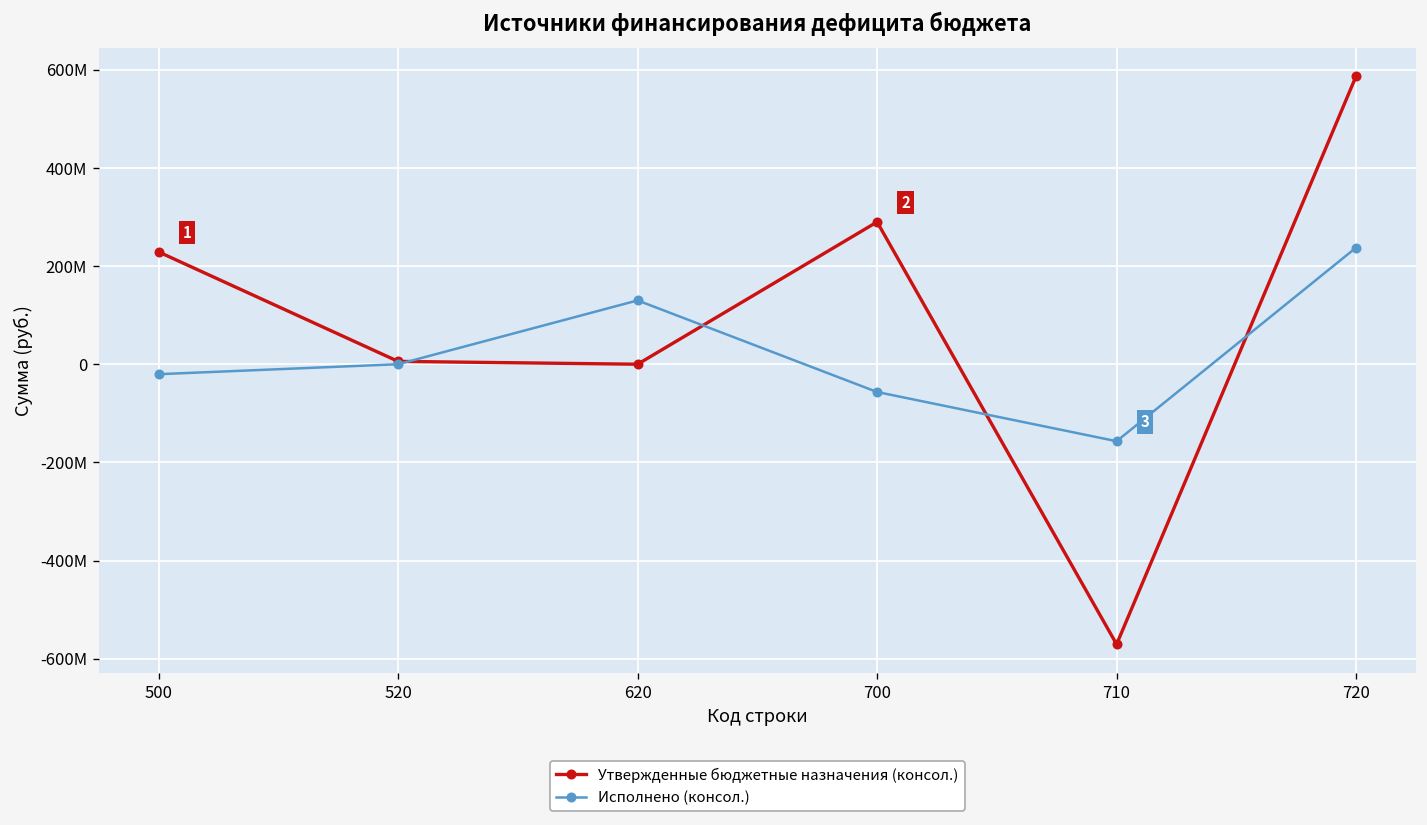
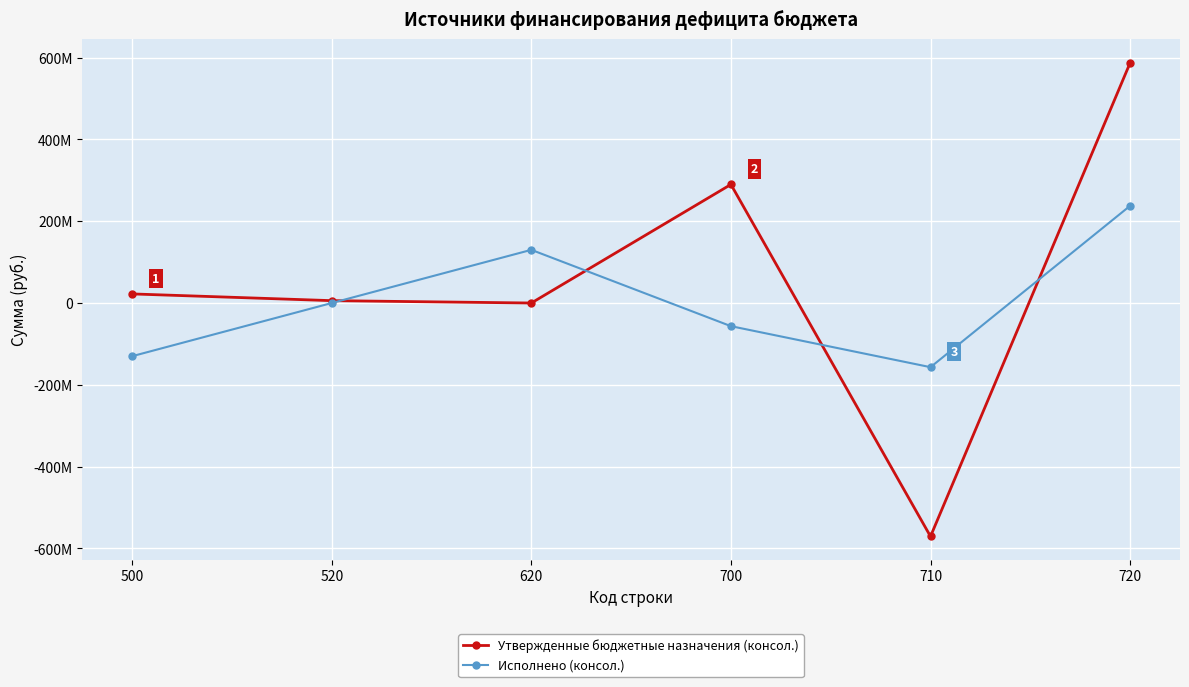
Утвержденные бюджетные назначения (консол.), 500: 230000000 -> 20000000
Исполнено (консол.), 500: -20000000 -> -130000000
